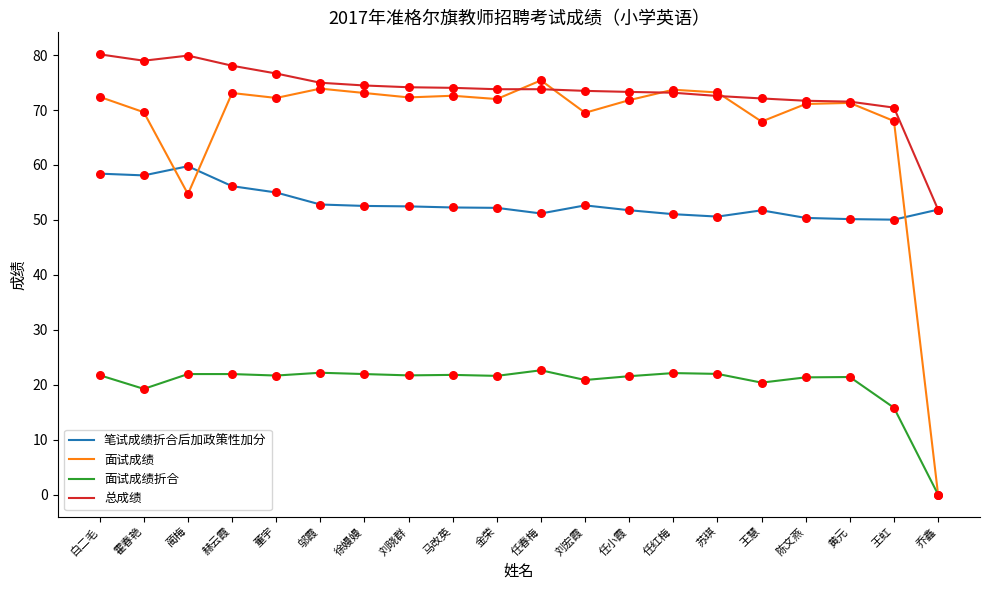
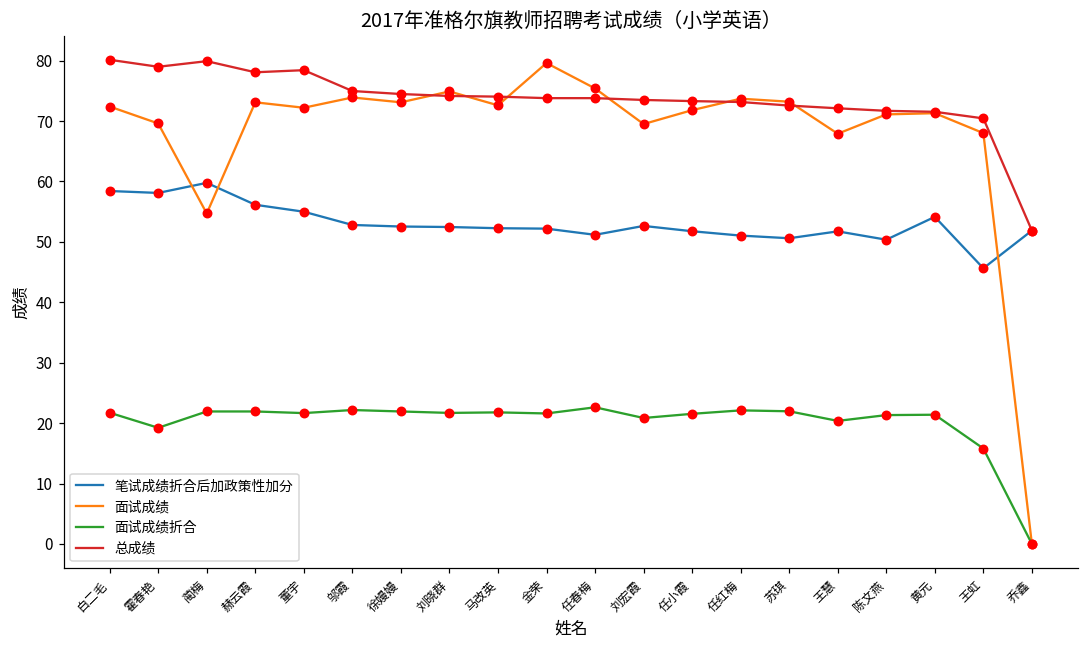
总成绩, 董宇: 77 -> 78
面试成绩, 刘晓群: 72 -> 75
面试成绩, 金荣: 72 -> 80
笔试成绩折合后加政策性加分, 黄元: 50 -> 54
笔试成绩折合后加政策性加分, 王虹: 50 -> 46
